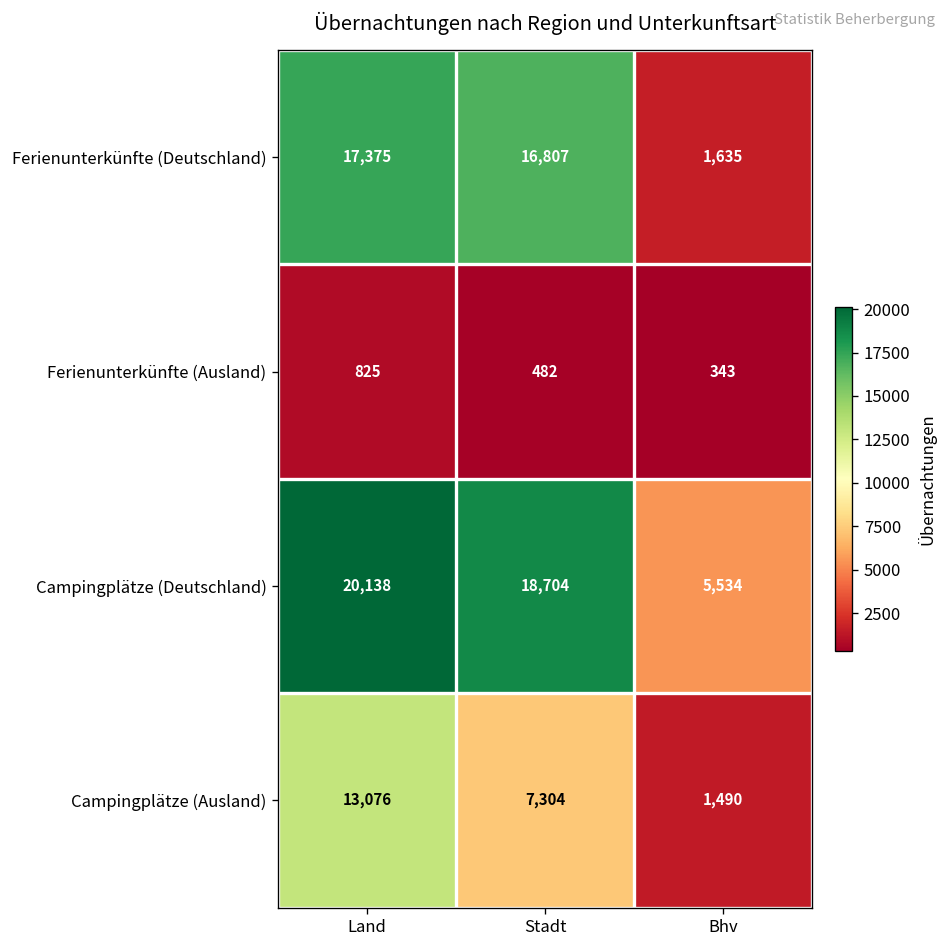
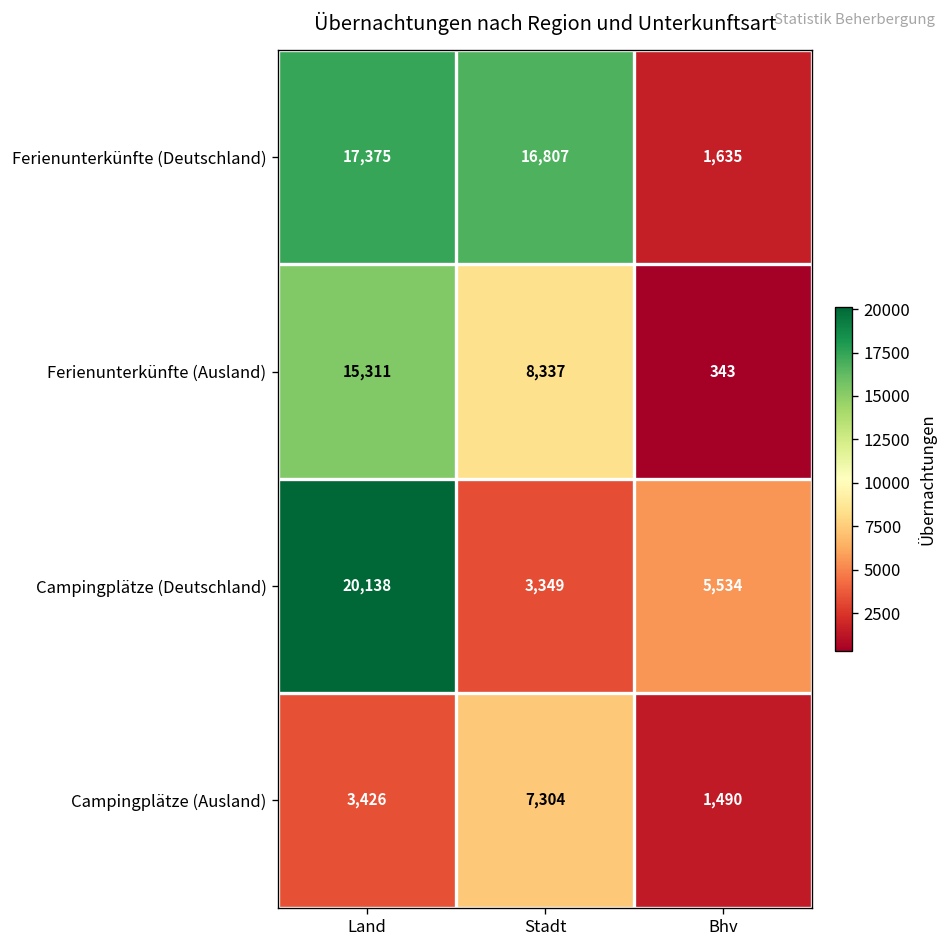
Ferienunterkünfte (Ausland), Land: 825 -> 15,311
Ferienunterkünfte (Ausland), Stadt: 482 -> 8,337
Campingplätze (Deutschland), Stadt: 18,704 -> 3,349
Campingplätze (Ausland), Land: 13,076 -> 3,426
